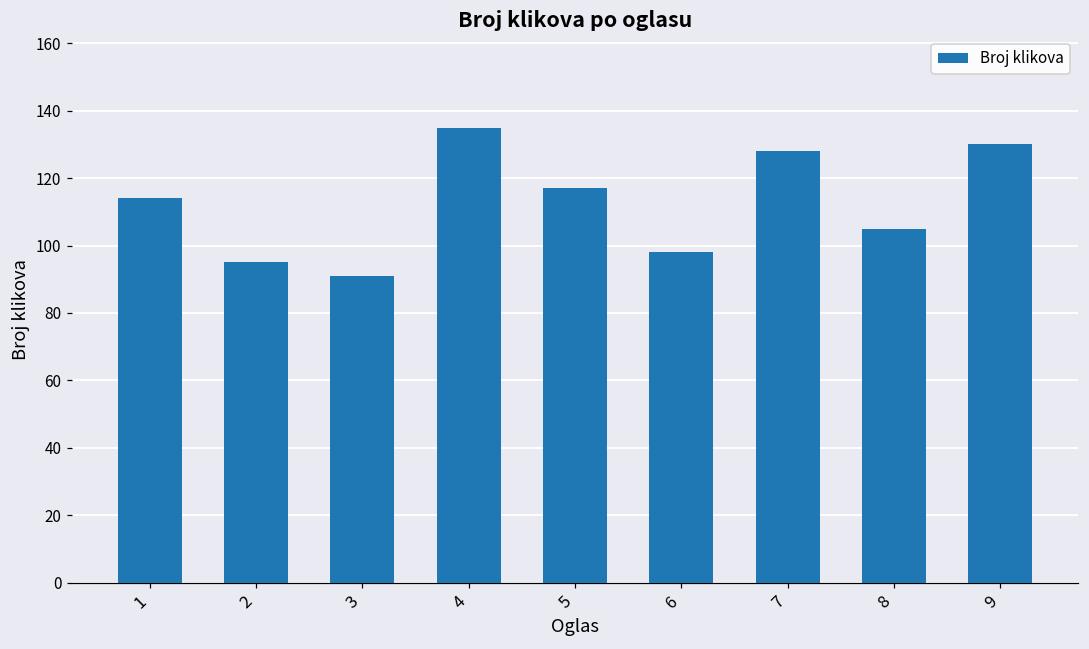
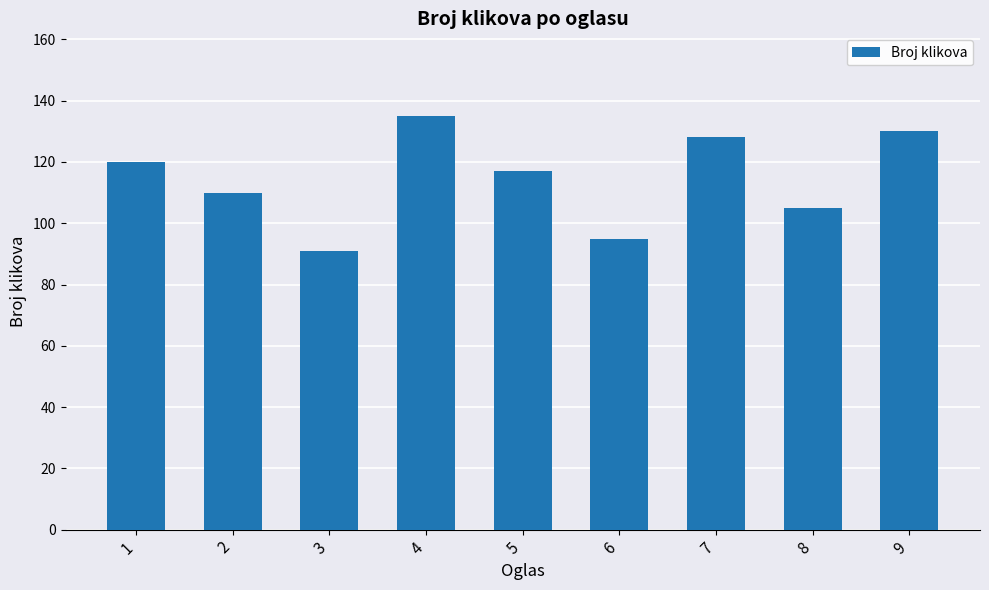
1: 114 -> 120
2: 95 -> 110
6: 98 -> 95
